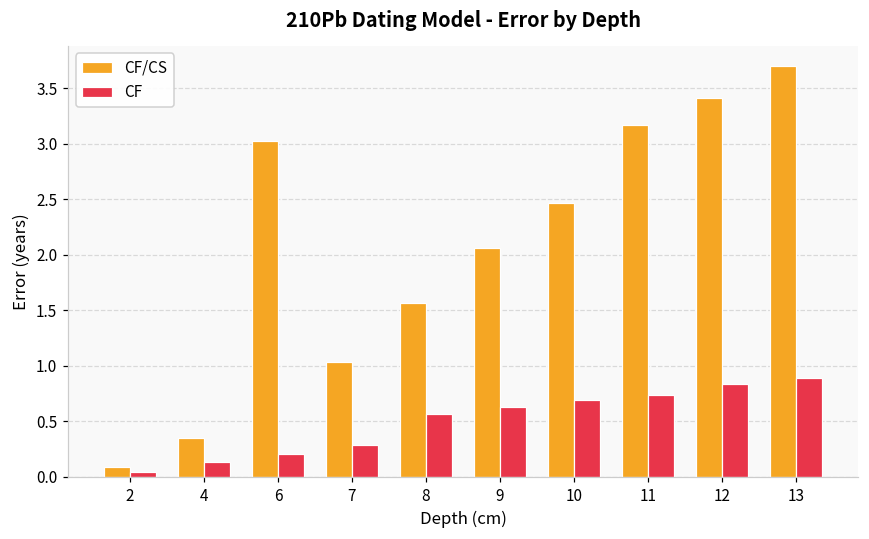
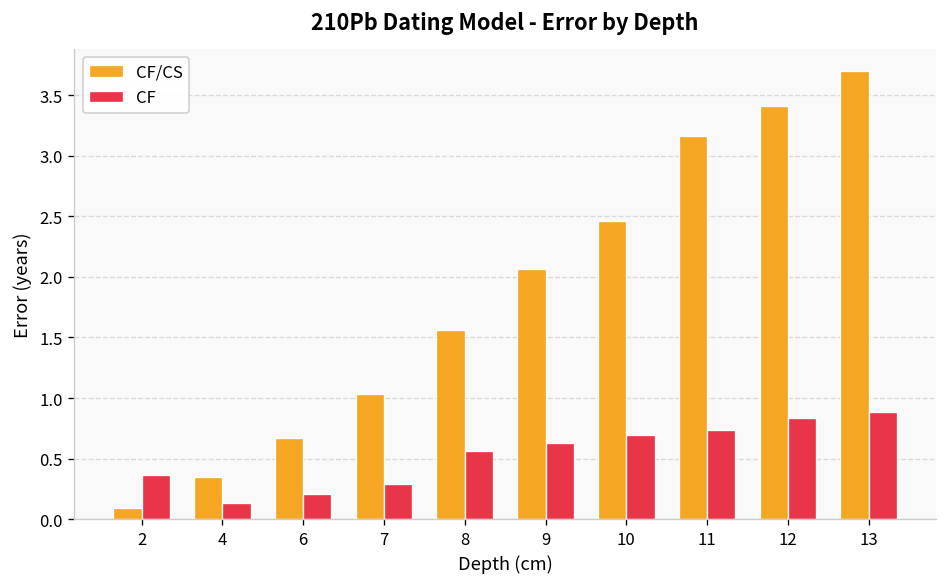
CF, 2: 0.04 -> 0.37
CF/CS, 6: 3.02 -> 0.67
